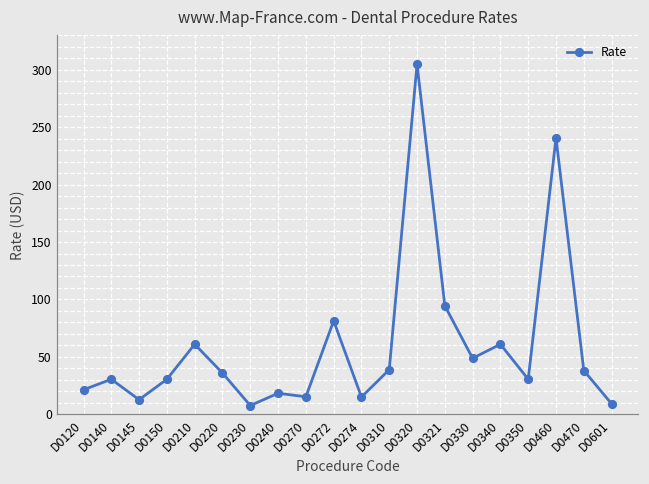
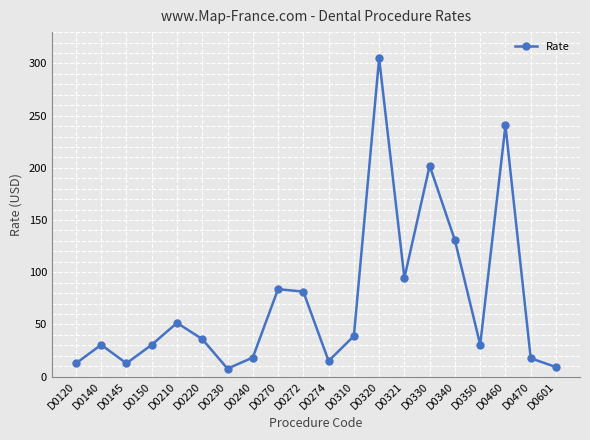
D0120: 21 -> 13
D0210: 61 -> 51
D0270: 15 -> 84
D0330: 49 -> 202
D0340: 61 -> 131
D0470: 38 -> 18
